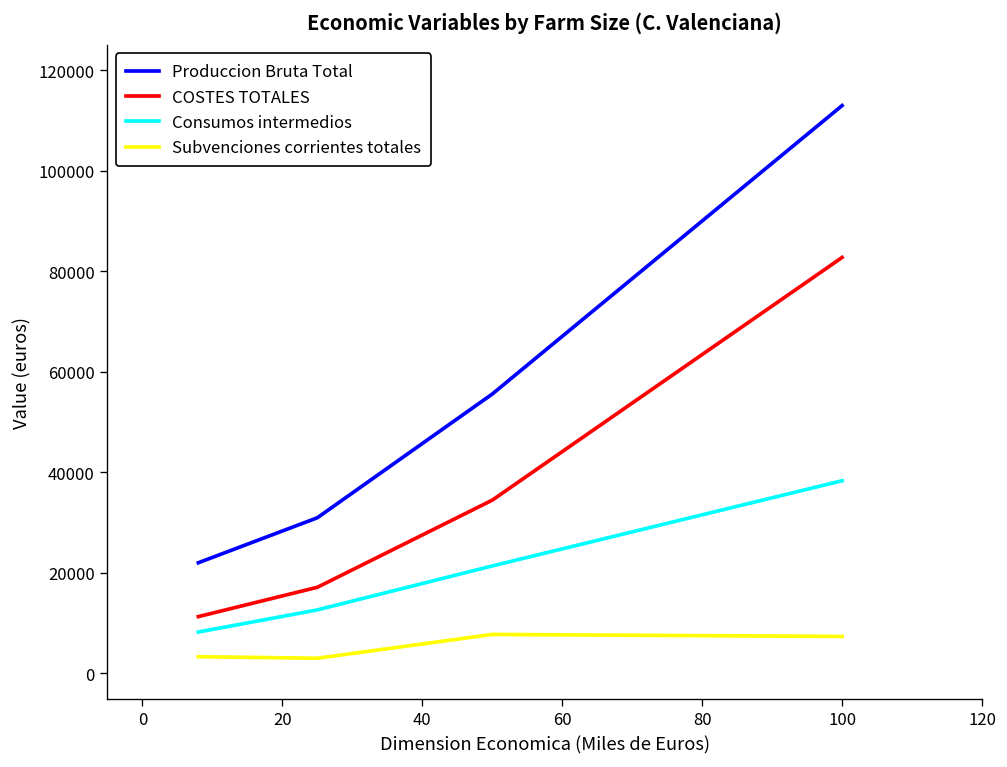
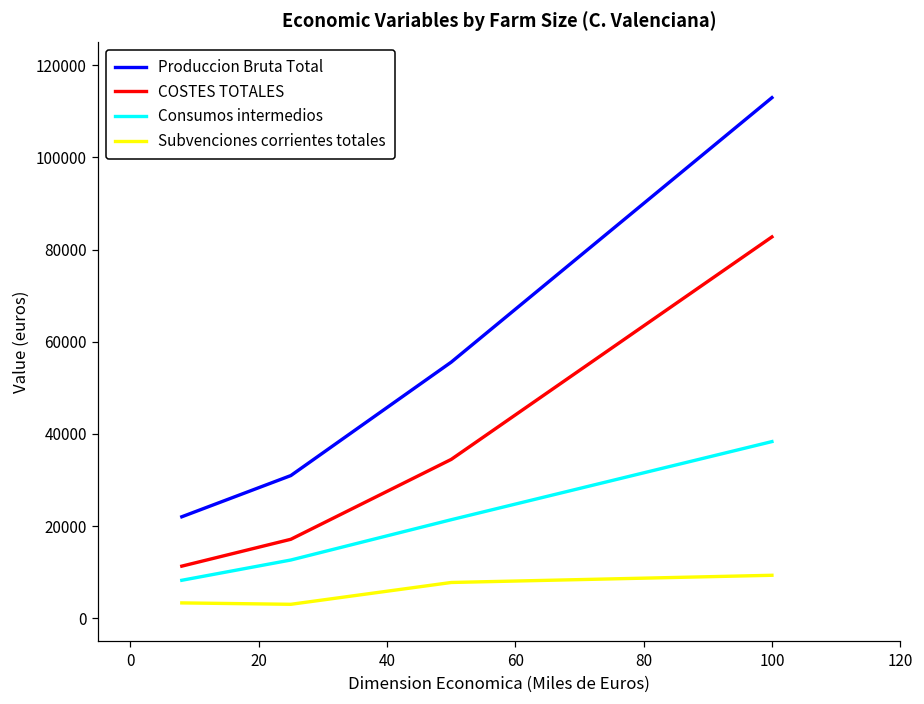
Subvenciones corrientes totales, 100: 7000 -> 9000
